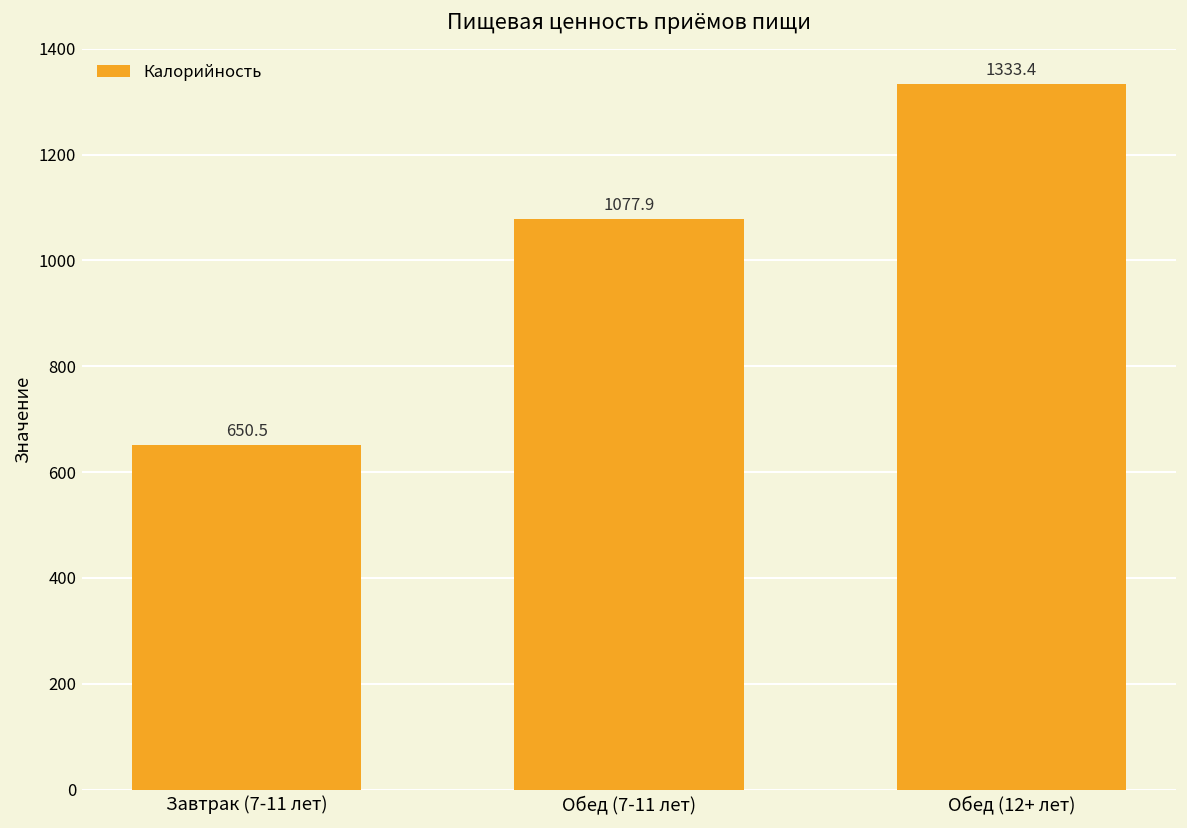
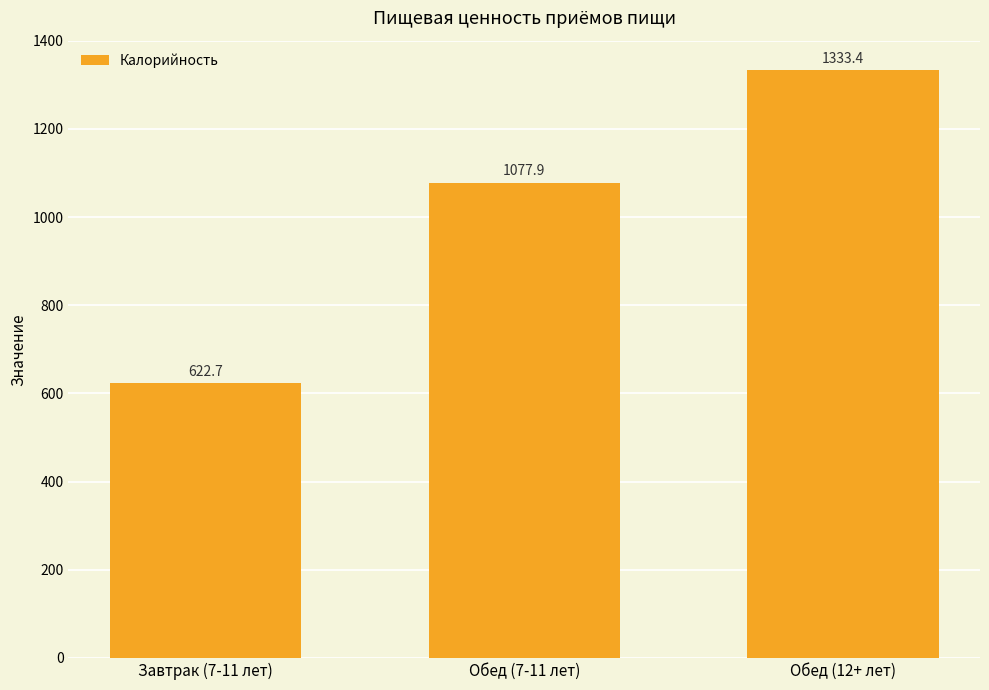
Завтрак (7-11 лет): 650.5 -> 622.7
